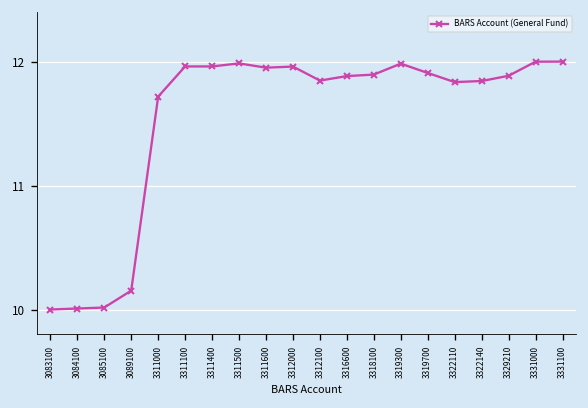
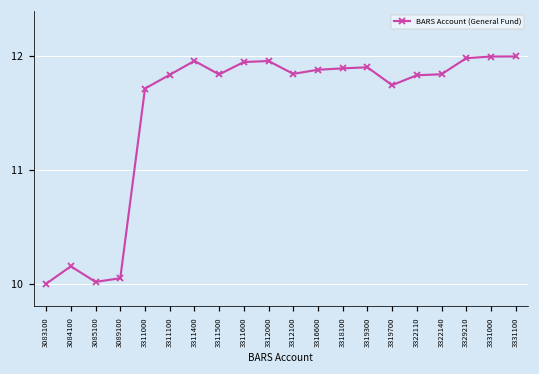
3084100: 10.01 -> 10.15
3089100: 10.15 -> 10.05
3311100: 11.96 -> 11.84
3311500: 11.99 -> 11.84
3319300: 11.98 -> 11.90
3319700: 11.91 -> 11.75
3329210: 11.89 -> 11.98
